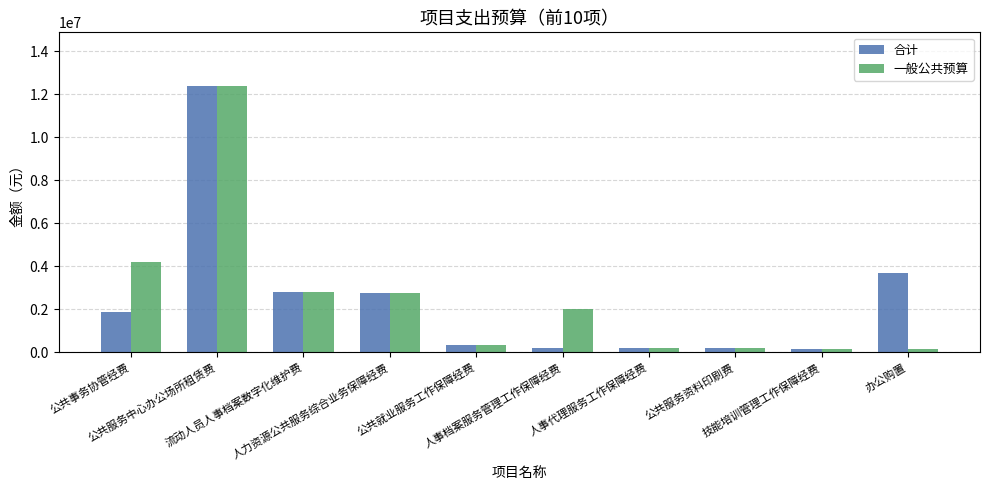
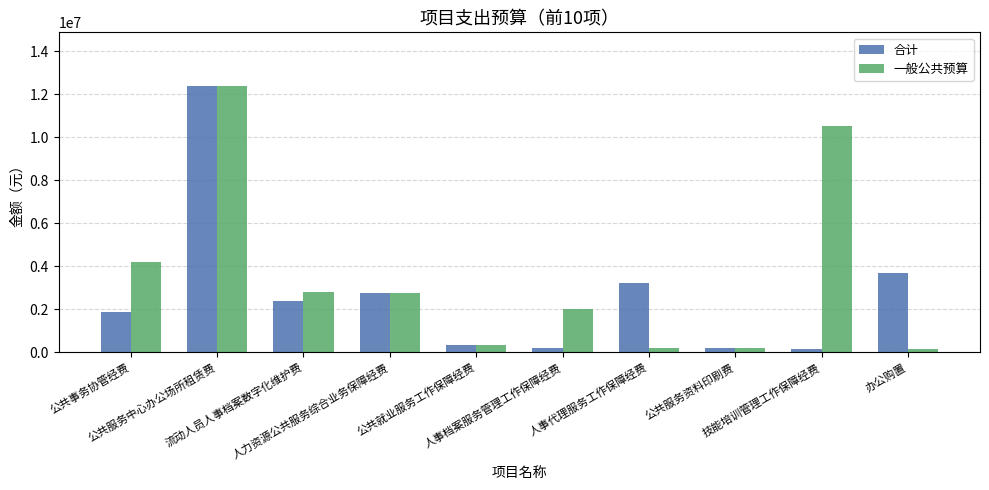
合计, 流动人员人事档案数字化维护费: 2800000 -> 2400000
合计, 人事代理服务工作保障经费: 200000 -> 3200000
一般公共预算, 技能培训管理工作保障经费: 200000 -> 10500000
